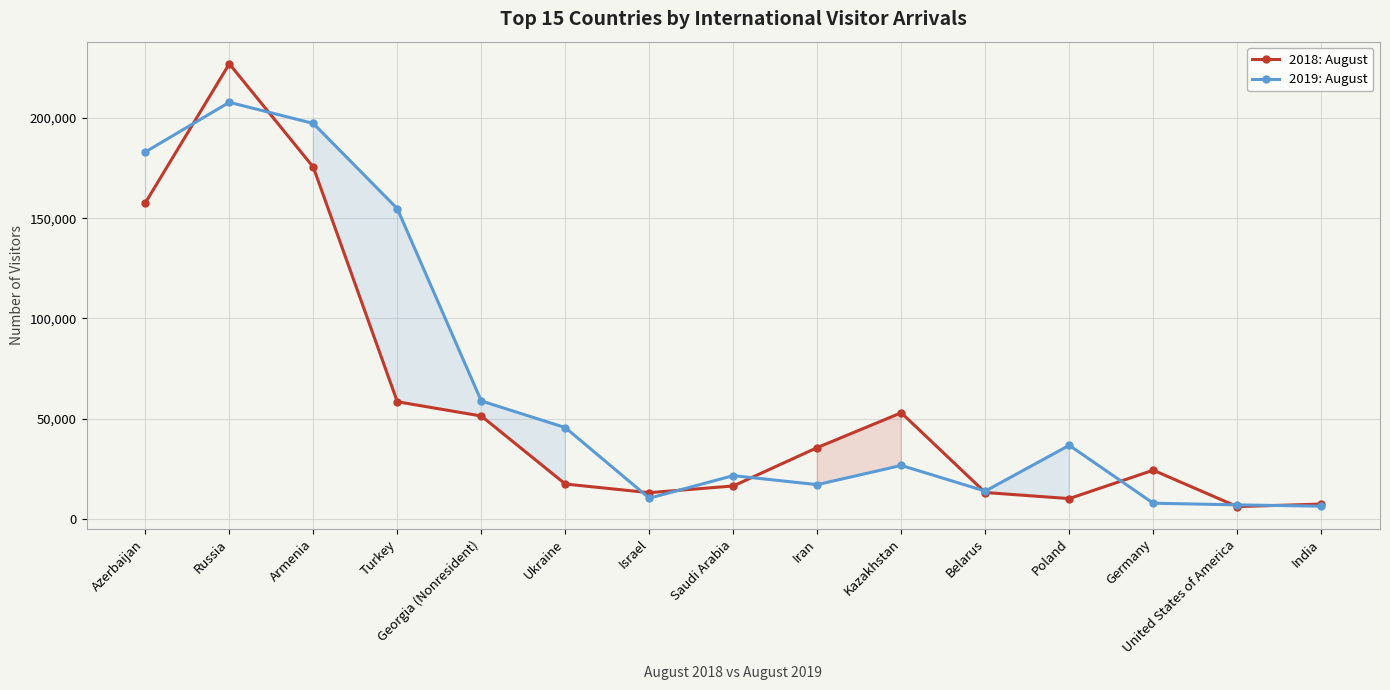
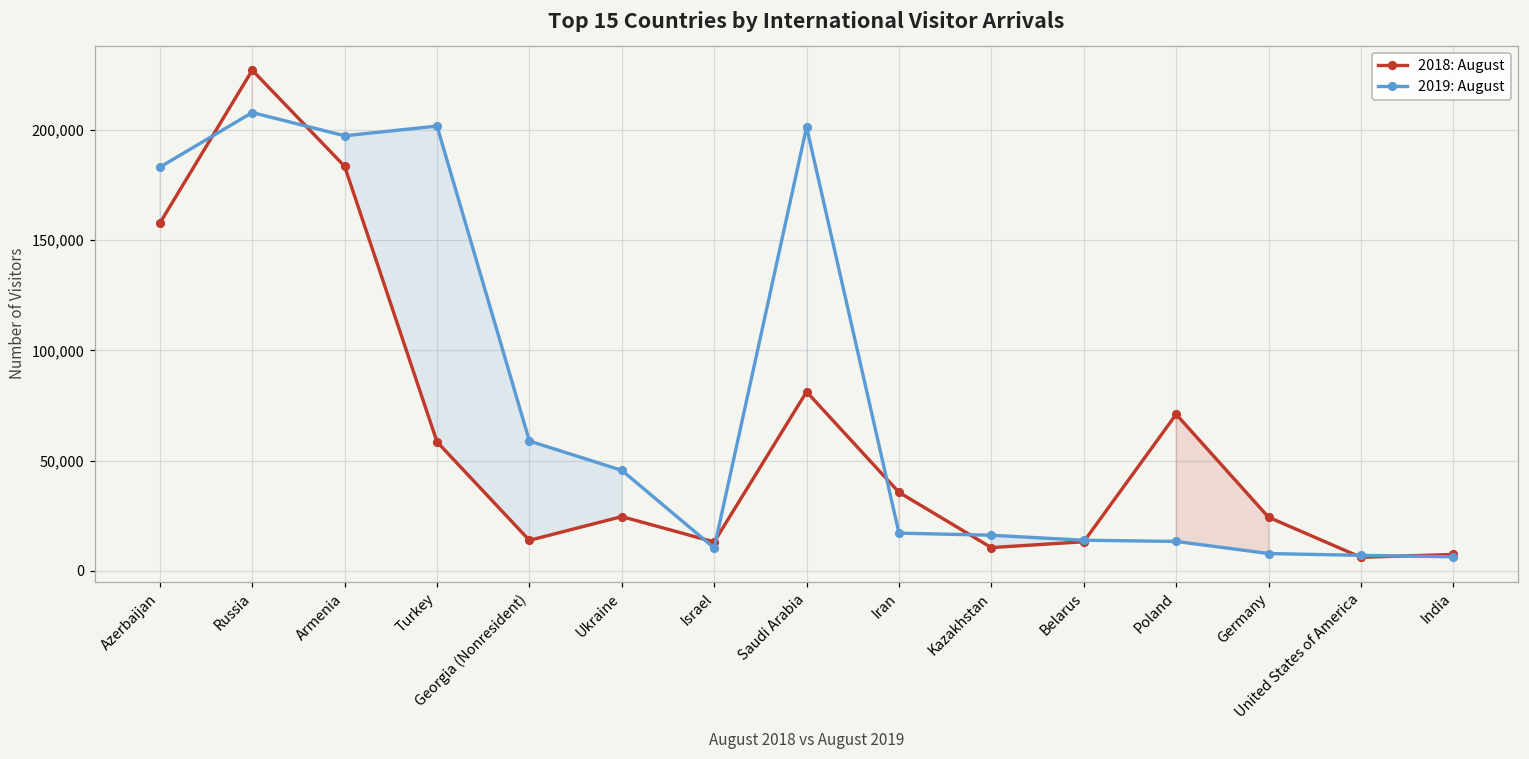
2018: August, Armenia: 176,000 -> 184,000
2019: August, Turkey: 155,000 -> 202,000
2018: August, Georgia (Nonresident): 51,000 -> 14,000
2018: August, Ukraine: 17,000 -> 25,000
2018: August, Saudi Arabia: 16,000 -> 81,000
2019: August, Saudi Arabia: 22,000 -> 201,000
2018: August, Kazakhstan: 53,000 -> 10,000
2019: August, Kazakhstan: 27,000 -> 16,000
2018: August, Poland: 10,000 -> 71,000
2019: August, Poland: 37,000 -> 13,000
